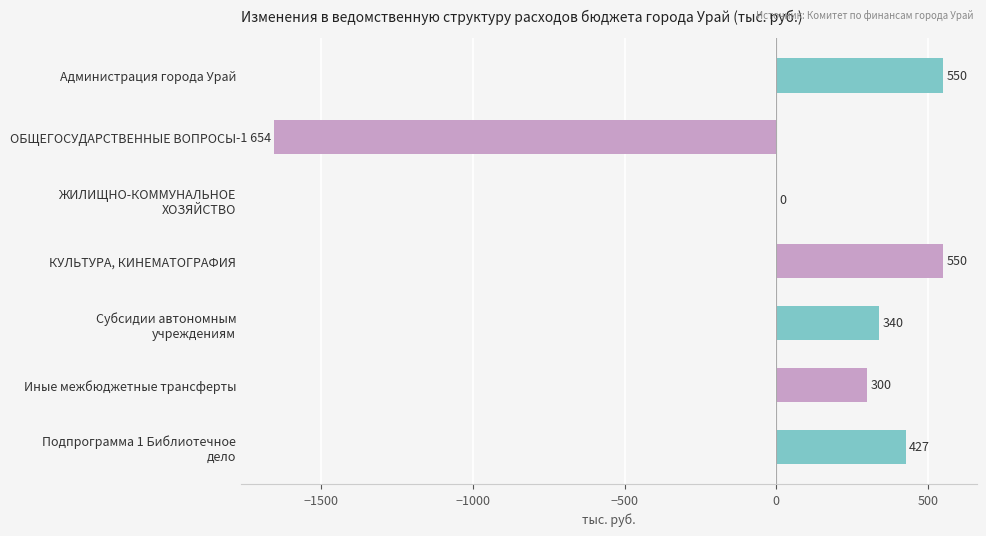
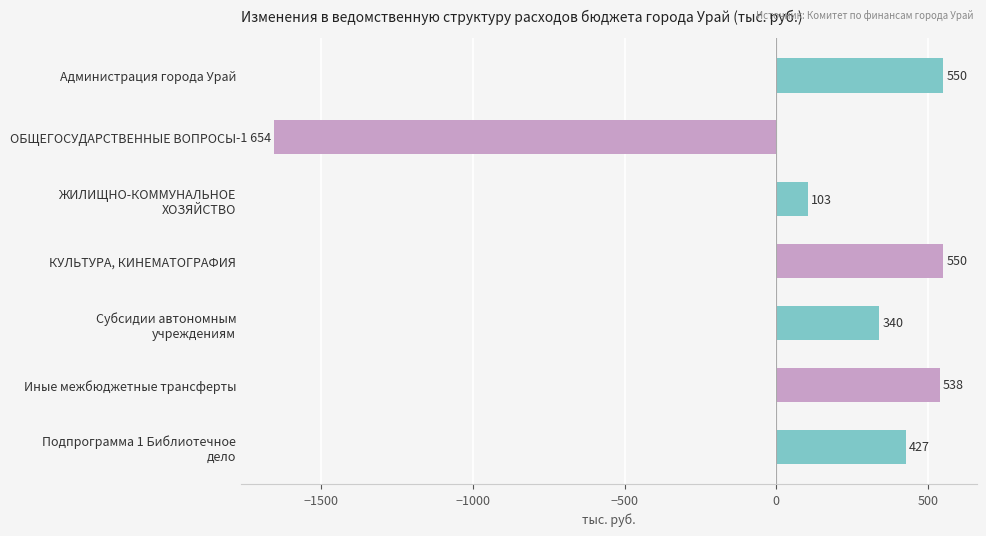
ЖИЛИЩНО-КОММУНАЛЬНОЕ ХОЗЯЙСТВО: 0 -> 103
Иные межбюджетные трансферты: 300 -> 538
